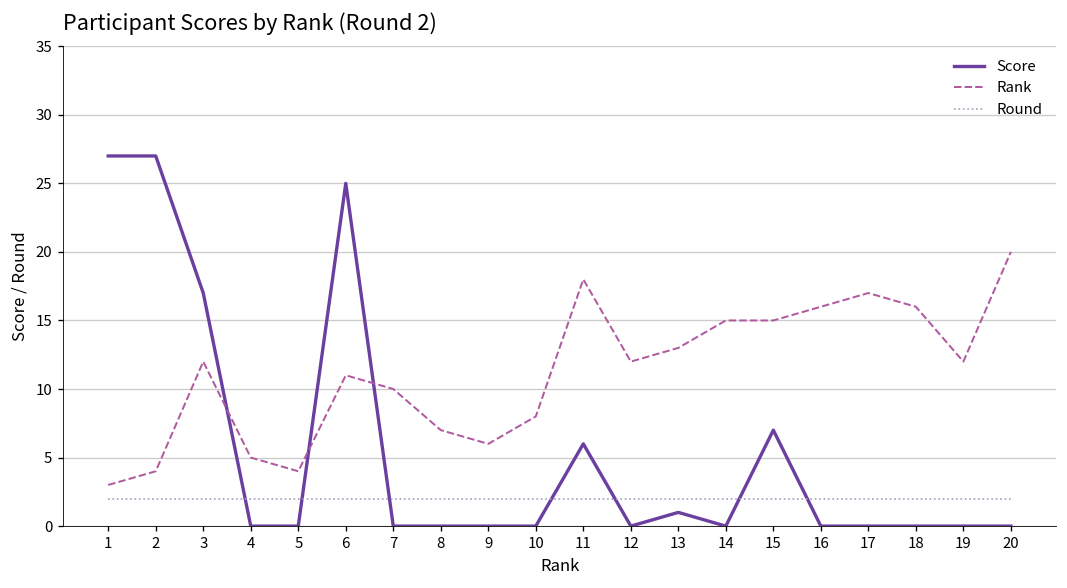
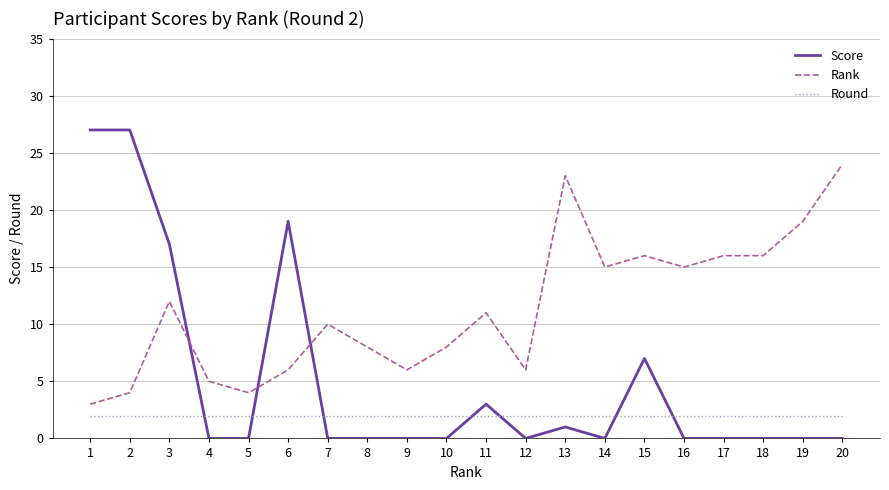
Score, 6: 25 -> 19
Rank, 6: 11 -> 6
Rank, 8: 7 -> 8
Score, 11: 6 -> 3
Rank, 11: 18 -> 11
Rank, 12: 12 -> 6
Rank, 13: 13 -> 23
Rank, 15: 15 -> 16
Rank, 16: 16 -> 15
Rank, 17: 17 -> 16
Rank, 19: 12 -> 19
Rank, 20: 20 -> 24
